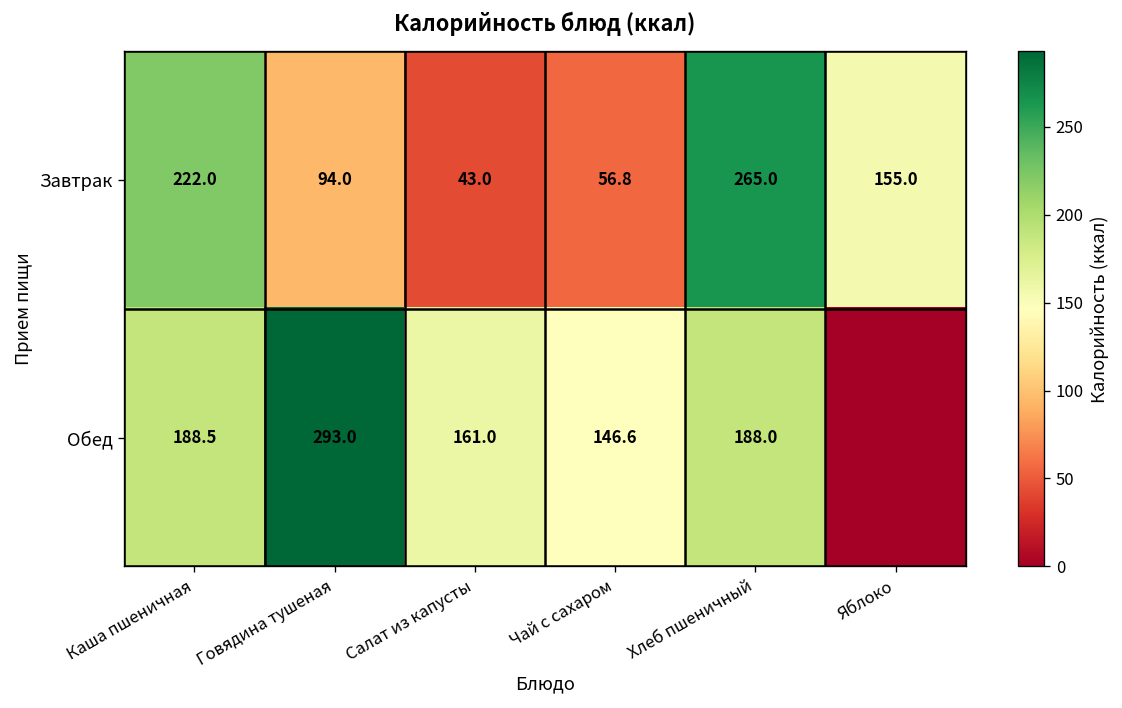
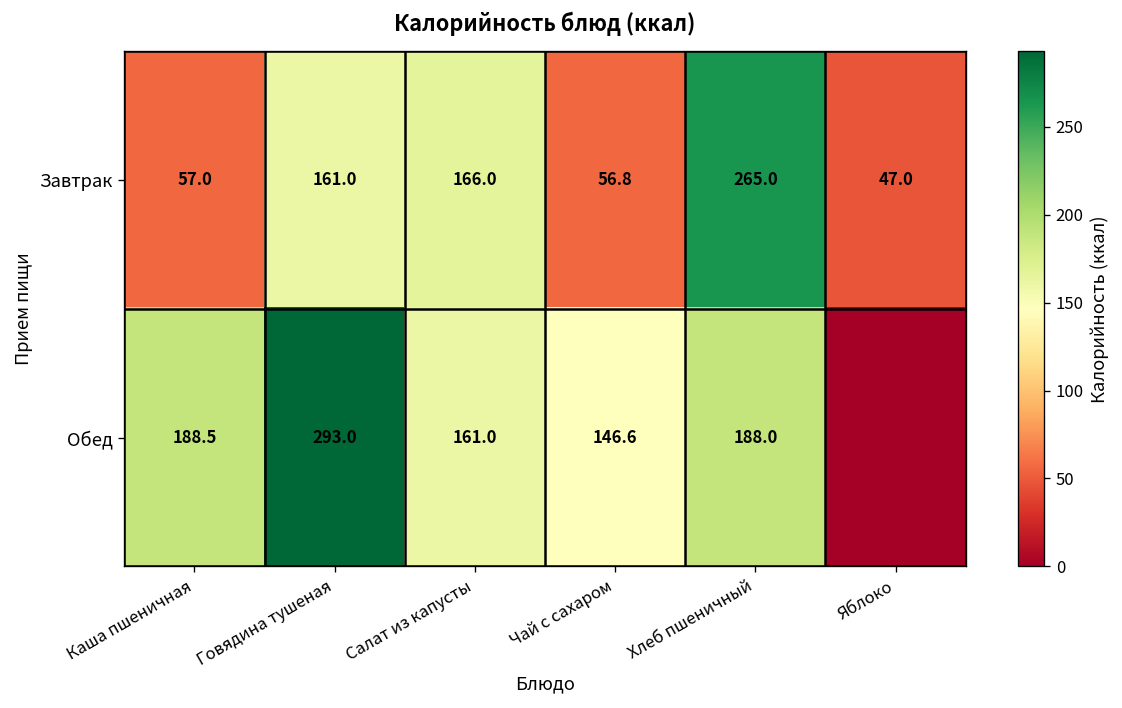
Завтрак, Каша пшеничная: 222.0 -> 57.0
Завтрак, Говядина тушеная: 94.0 -> 161.0
Завтрак, Салат из капусты: 43.0 -> 166.0
Завтрак, Яблоко: 155.0 -> 47.0
